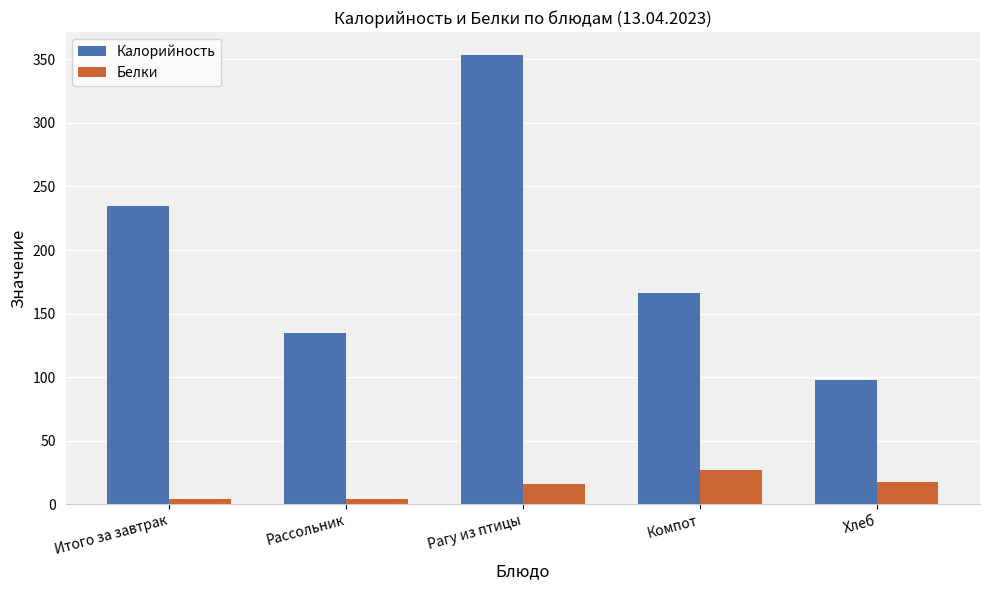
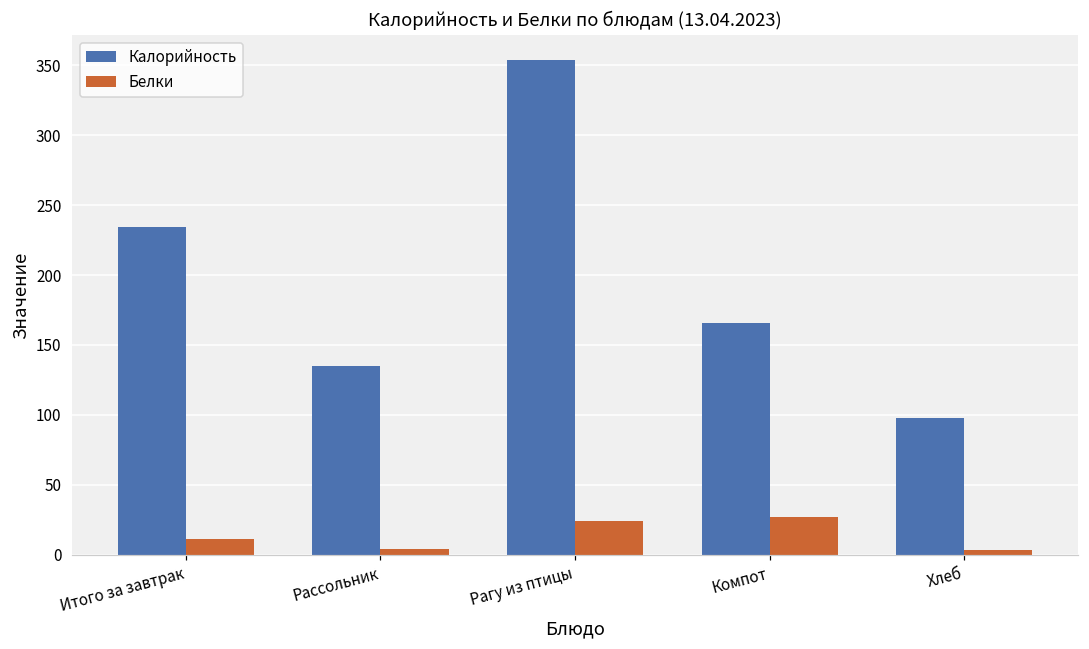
Белки, Итого за завтрак: 4 -> 11
Белки, Рагу из птицы: 16 -> 24
Белки, Хлеб: 18 -> 3
